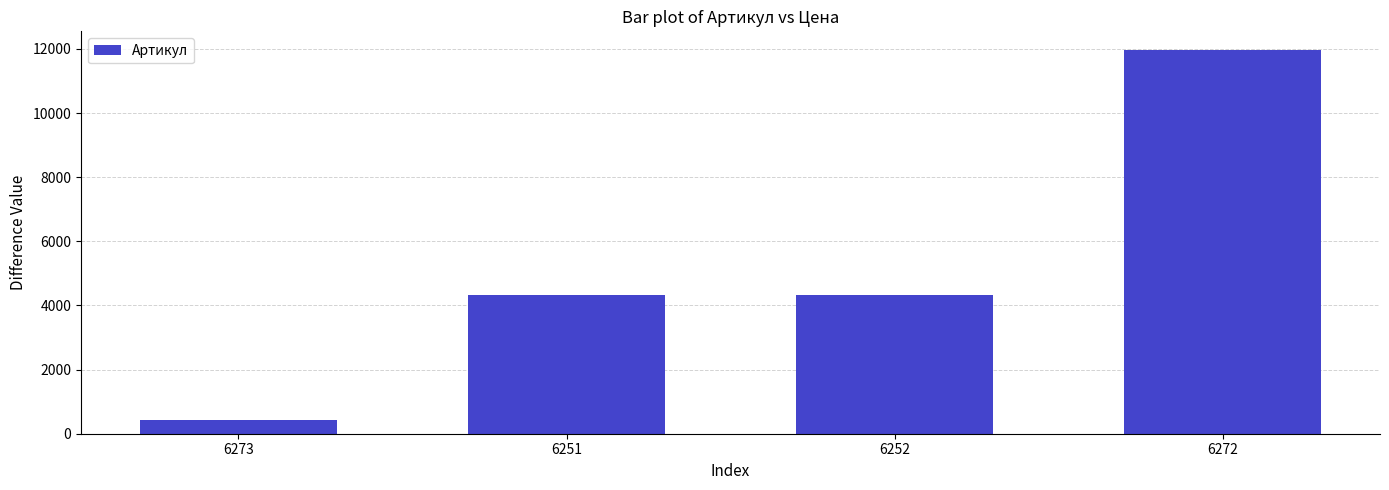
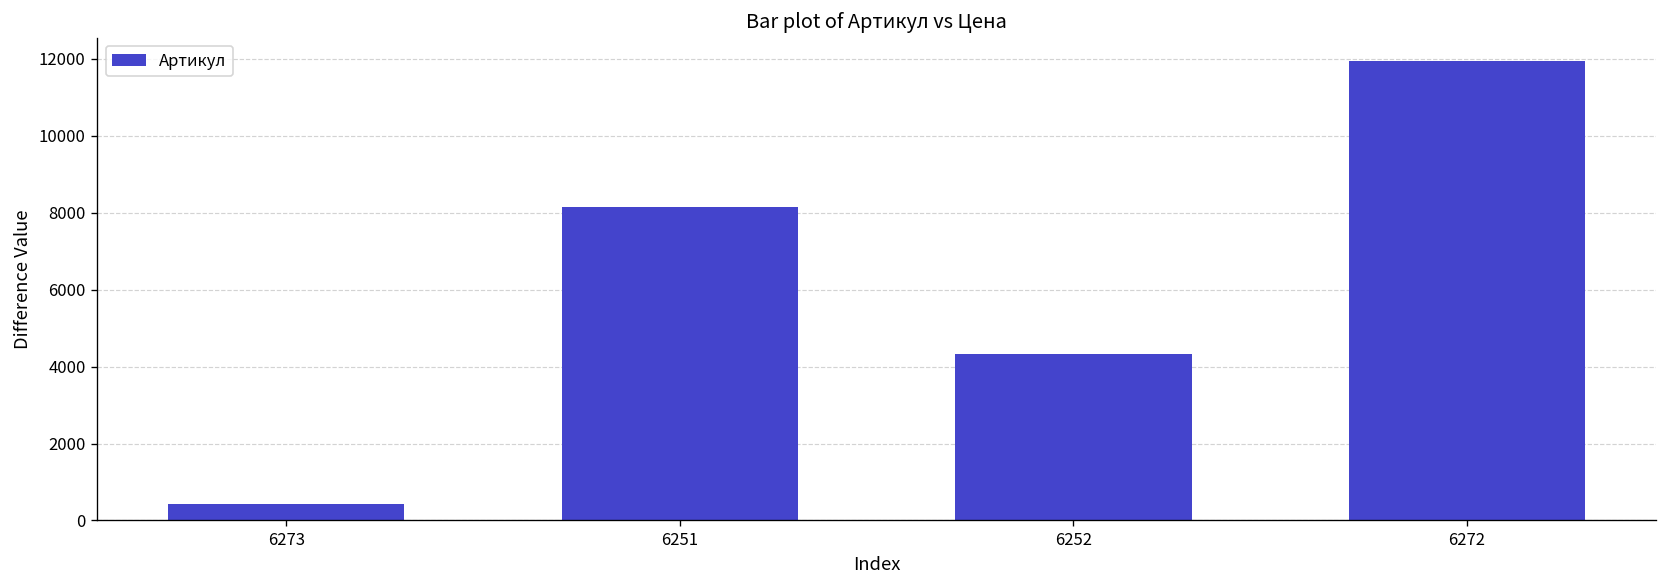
6251: 4300 -> 8100
